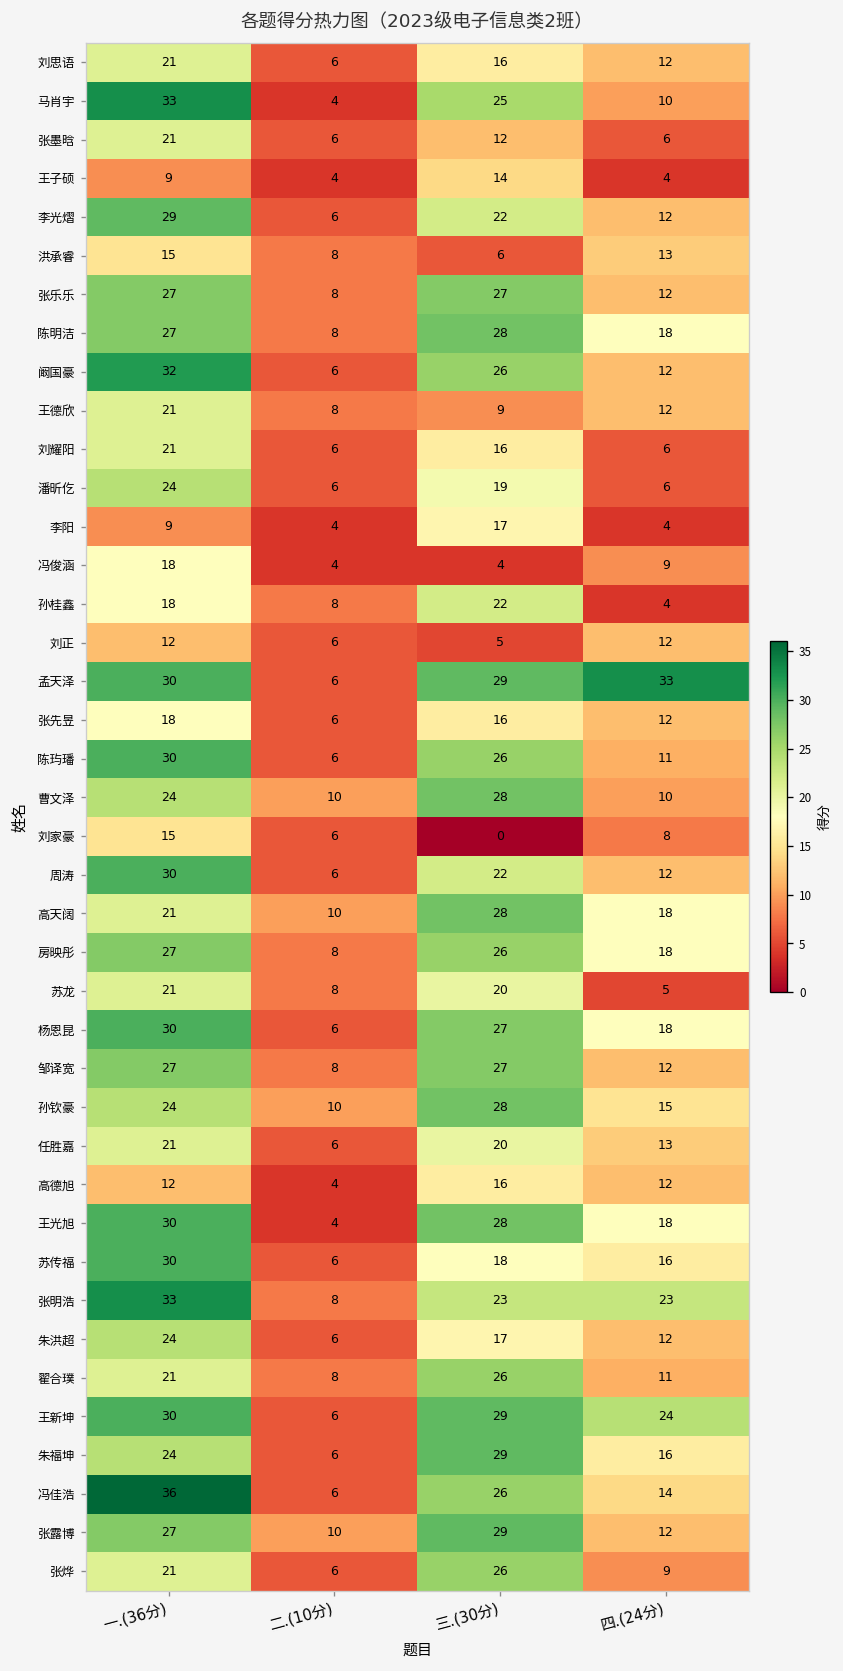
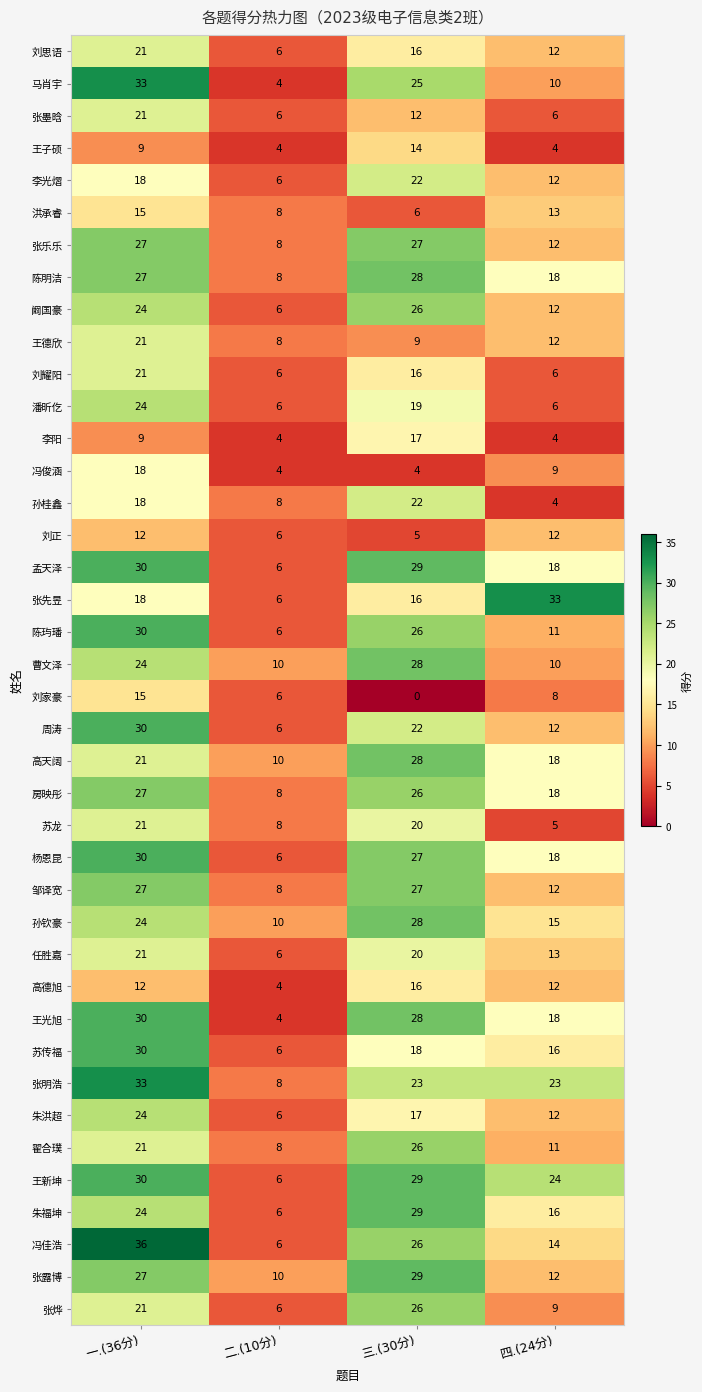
李光熠, 一.(36分): 29 -> 18
阚国豪, 一.(36分): 32 -> 24
孟天泽, 四.(24分): 33 -> 18
张先昱, 四.(24分): 12 -> 33
